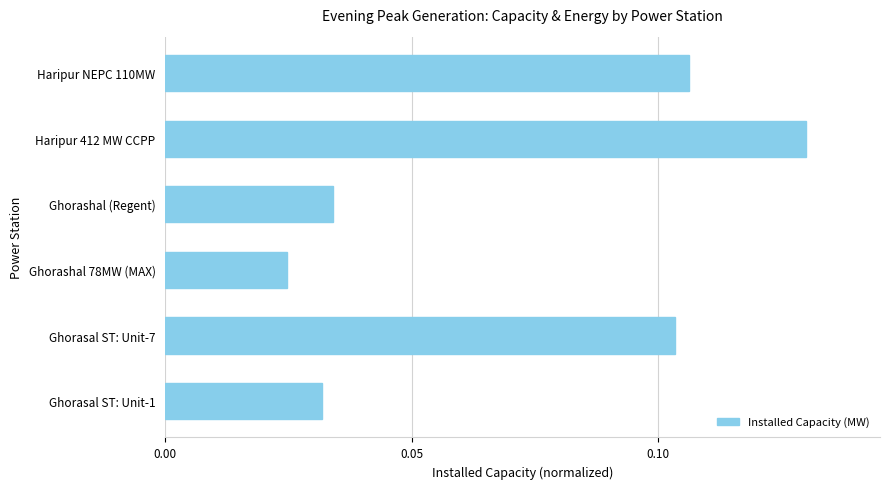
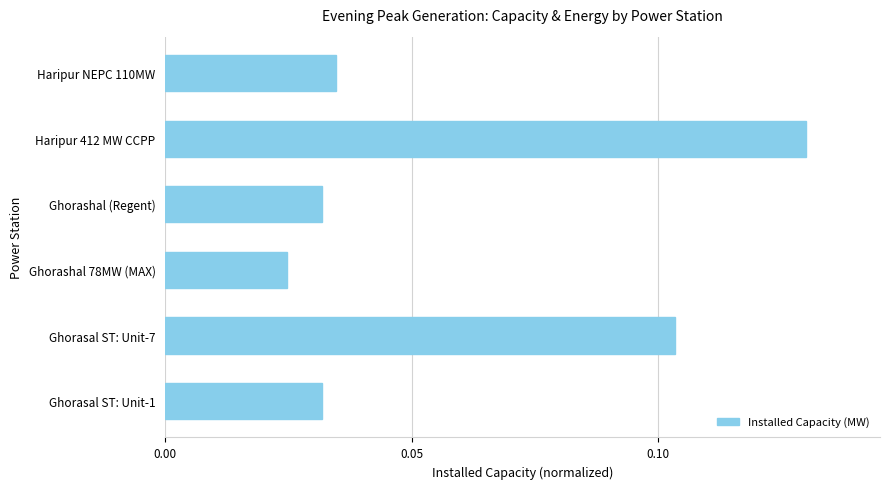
Haripur NEPC 110MW: 0.106 -> 0.035
Ghorashal (Regent): 0.034 -> 0.032
